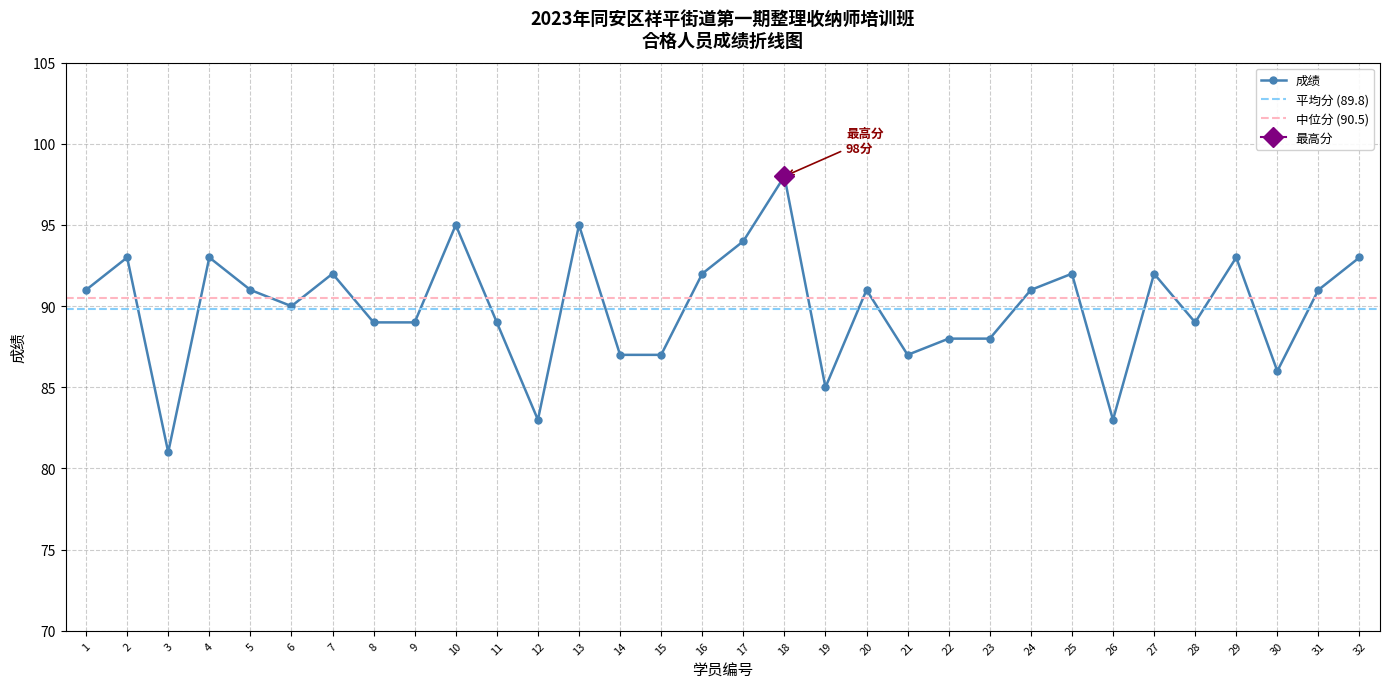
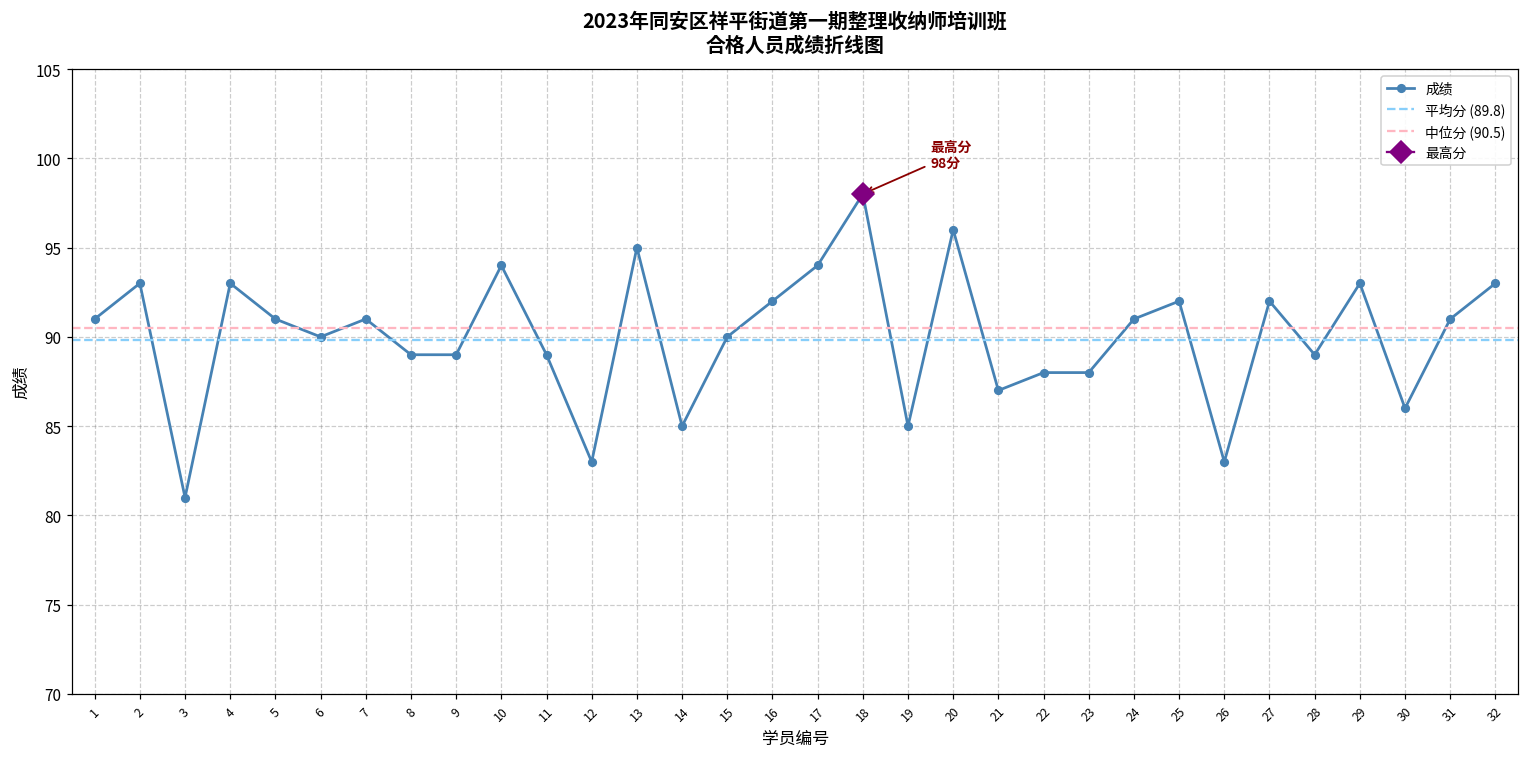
成绩, 7: 92 -> 91
成绩, 10: 95 -> 94
成绩, 14: 87 -> 85
成绩, 15: 87 -> 90
成绩, 20: 91 -> 96
